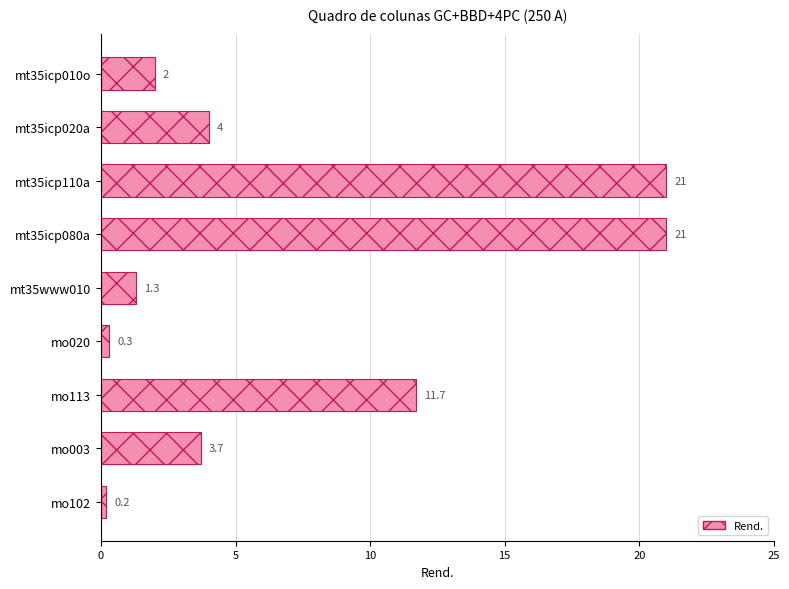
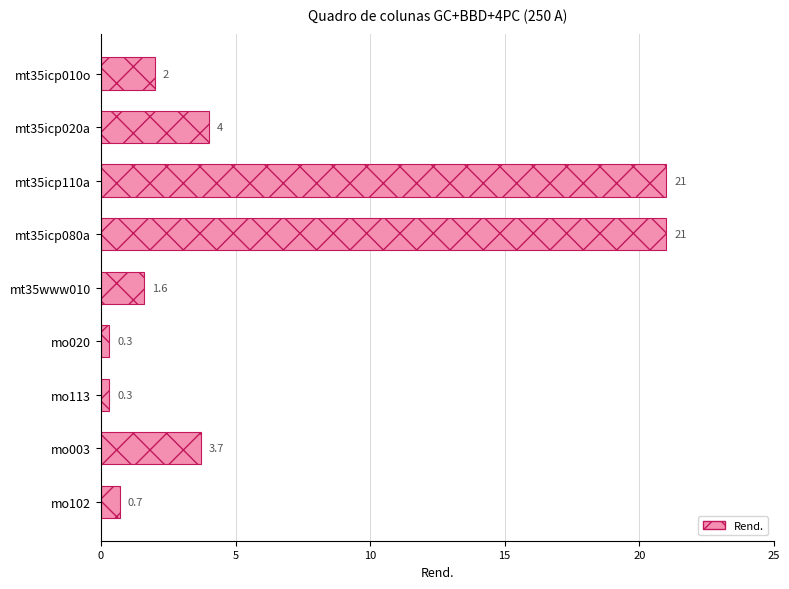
mt35www010: 1.3 -> 1.6
mo113: 11.7 -> 0.3
mo102: 0.2 -> 0.7
